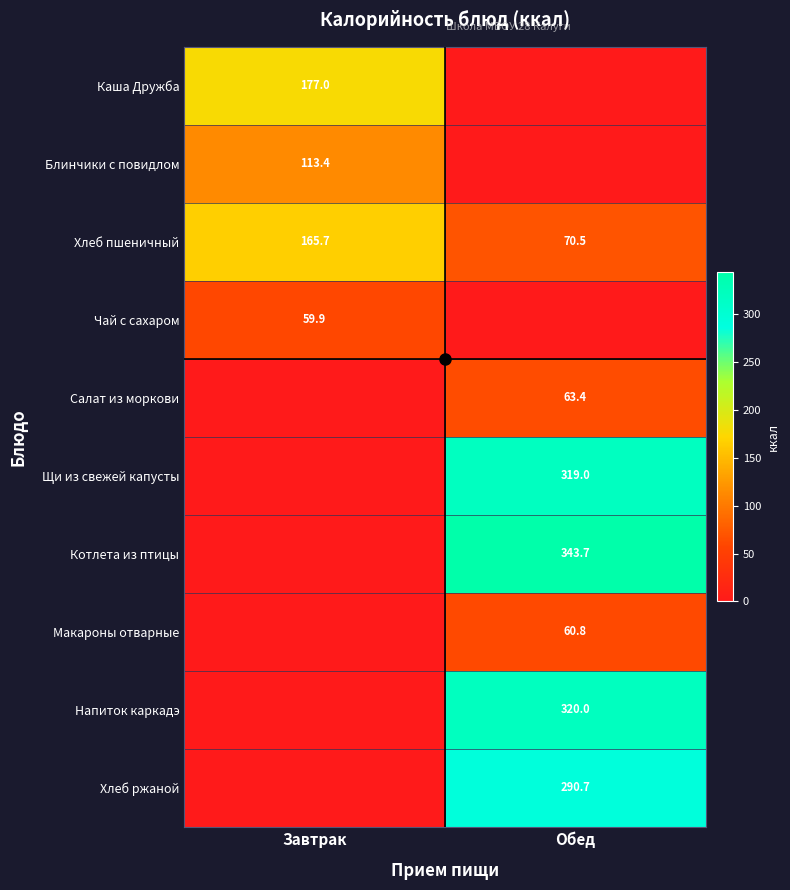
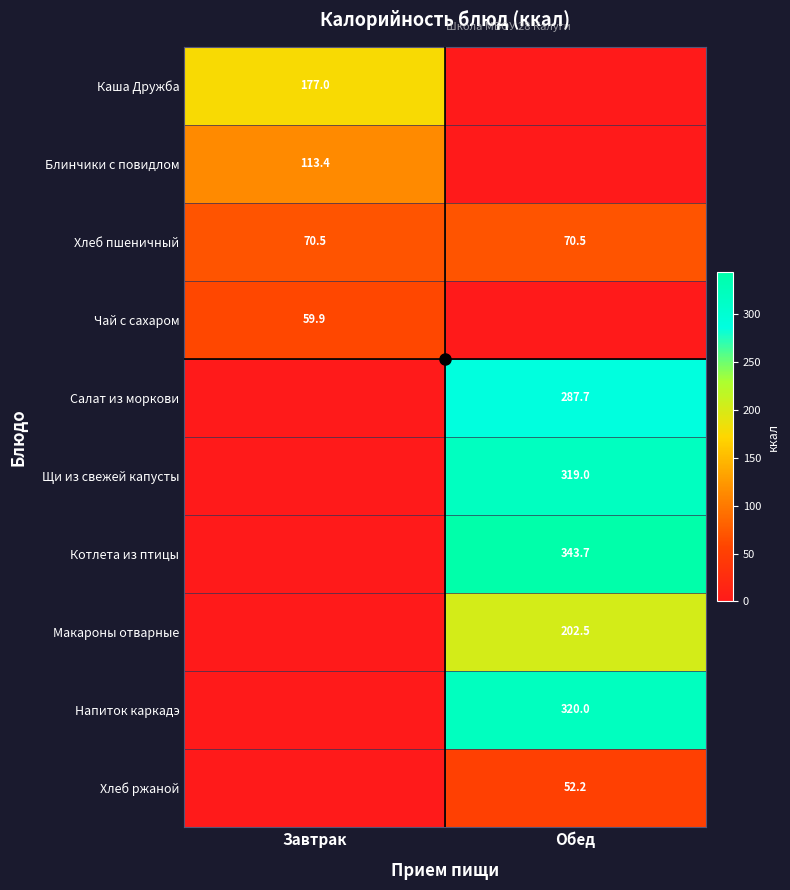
Хлеб пшеничный, Завтрак: 165.7 -> 70.5
Салат из моркови, Обед: 63.4 -> 287.7
Макароны отварные, Обед: 60.8 -> 202.5
Хлеб ржаной, Обед: 290.7 -> 52.2
